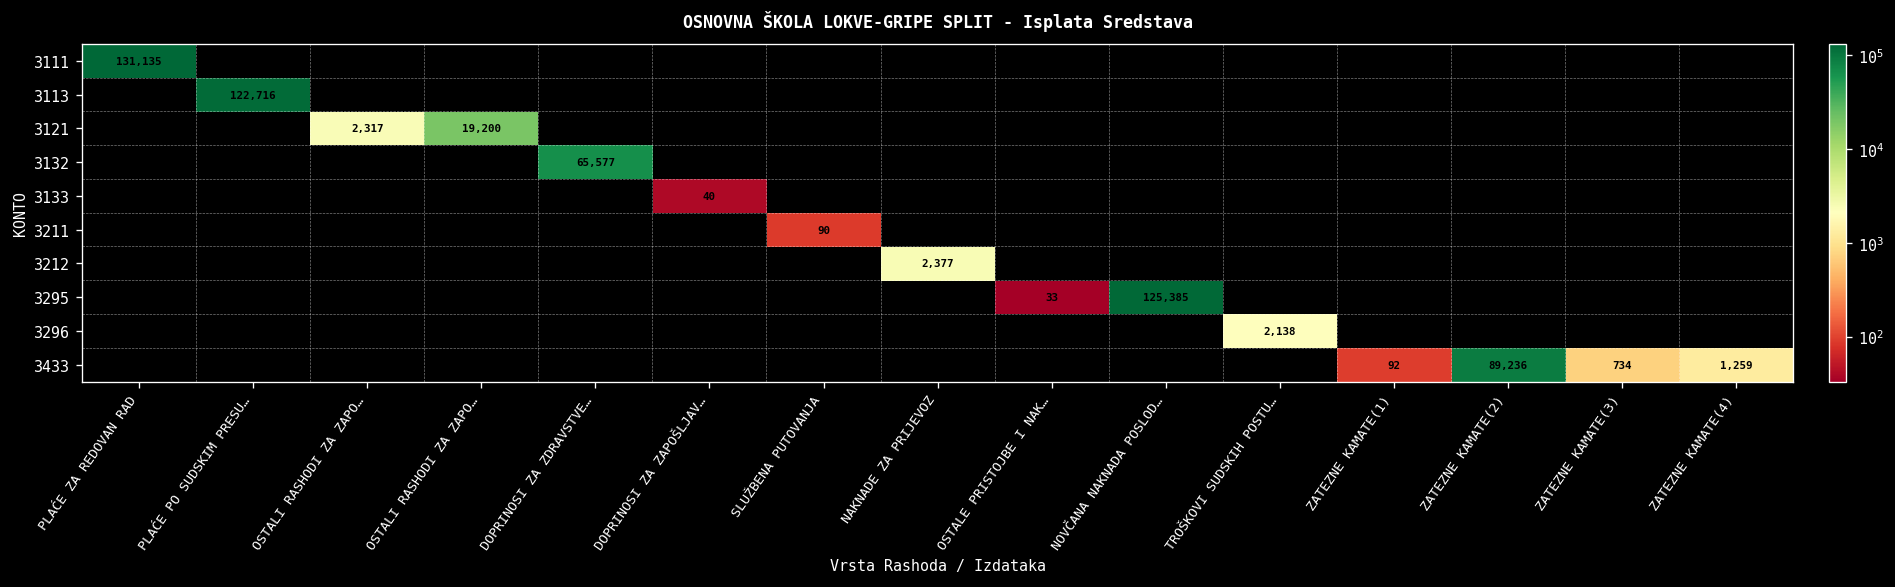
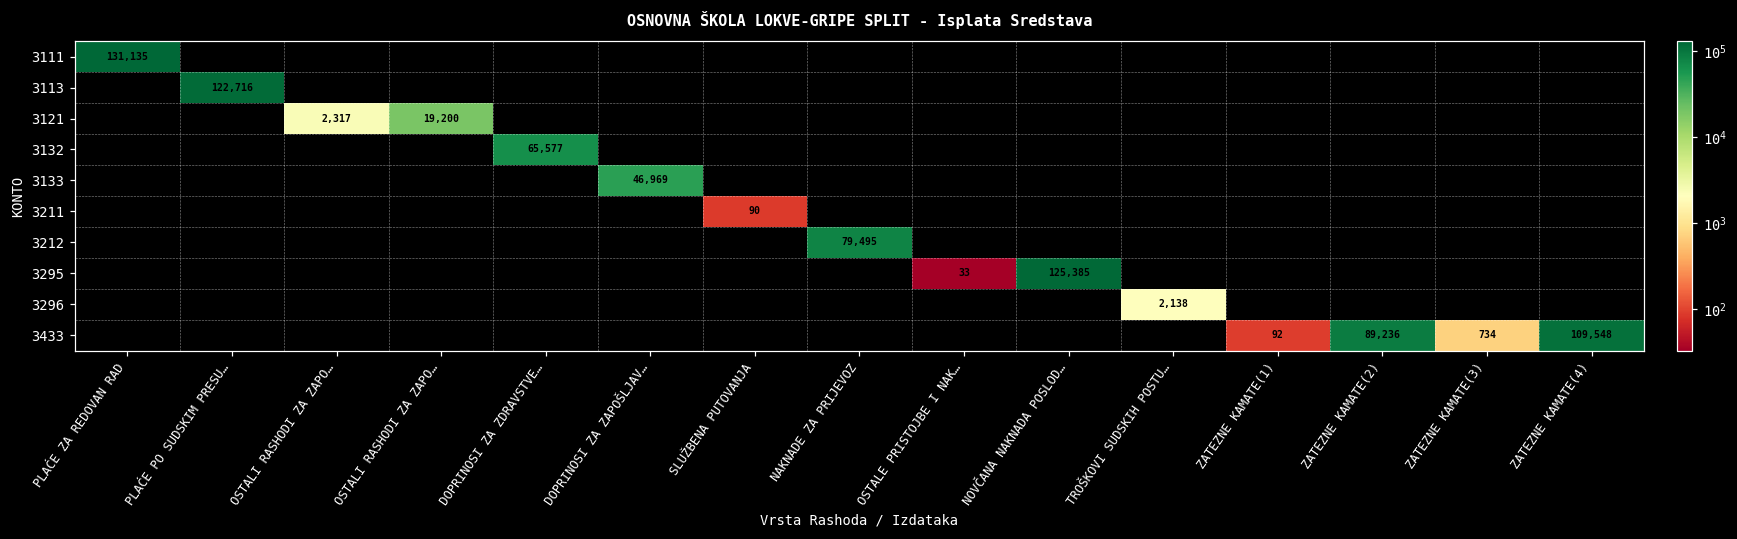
3133, DOPRINOSI ZA ZAPOŠLJAV…: 40 -> 46,969
3212, NAKNADE ZA PRIJEVOZ: 2,377 -> 79,495
3433, ZATEZNE KAMATE(4): 1,259 -> 109,548
